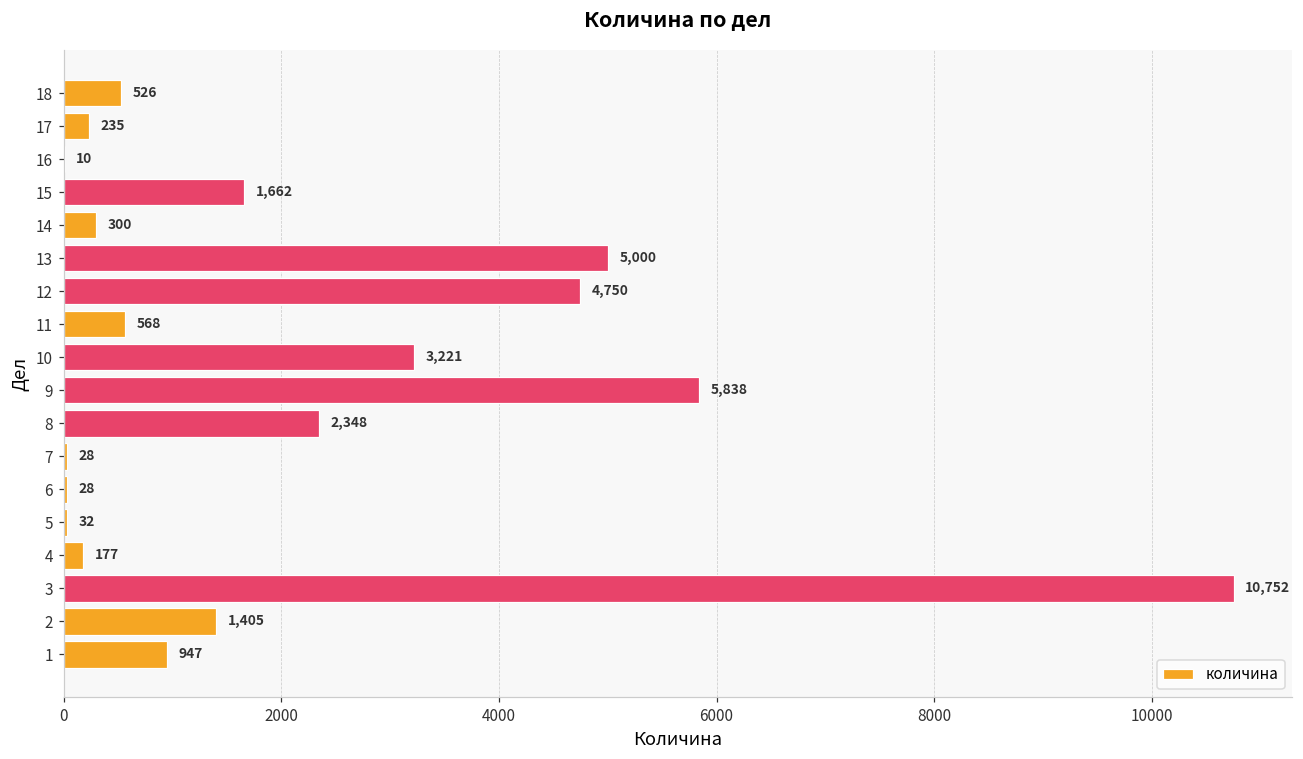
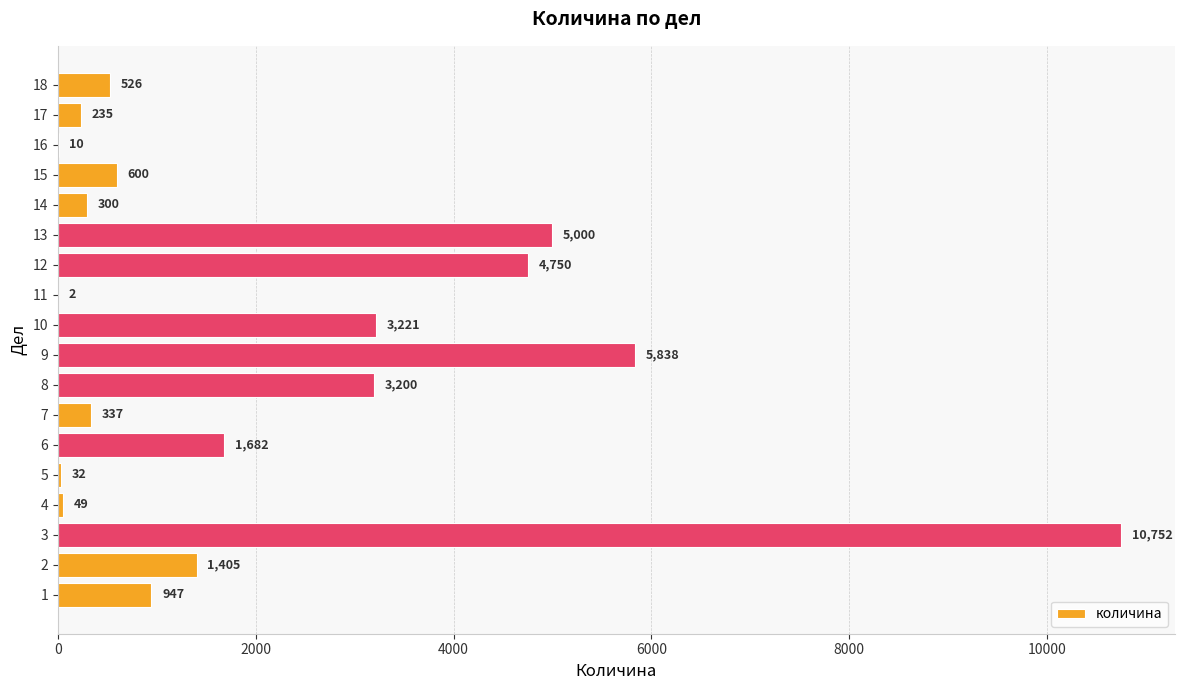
15: 1,662 -> 600
11: 568 -> 2
8: 2,348 -> 3,200
7: 28 -> 337
6: 28 -> 1,682
4: 177 -> 49
